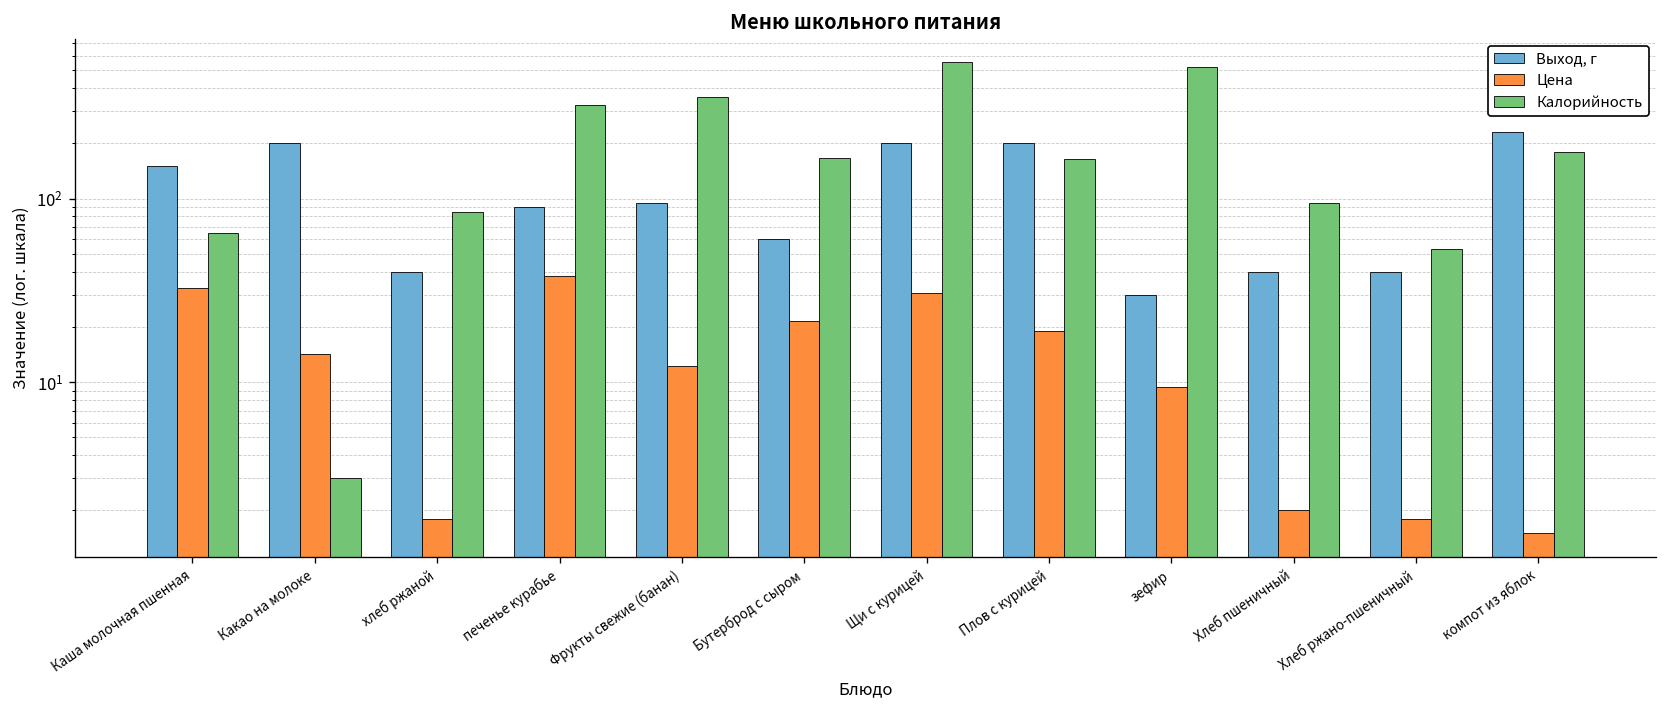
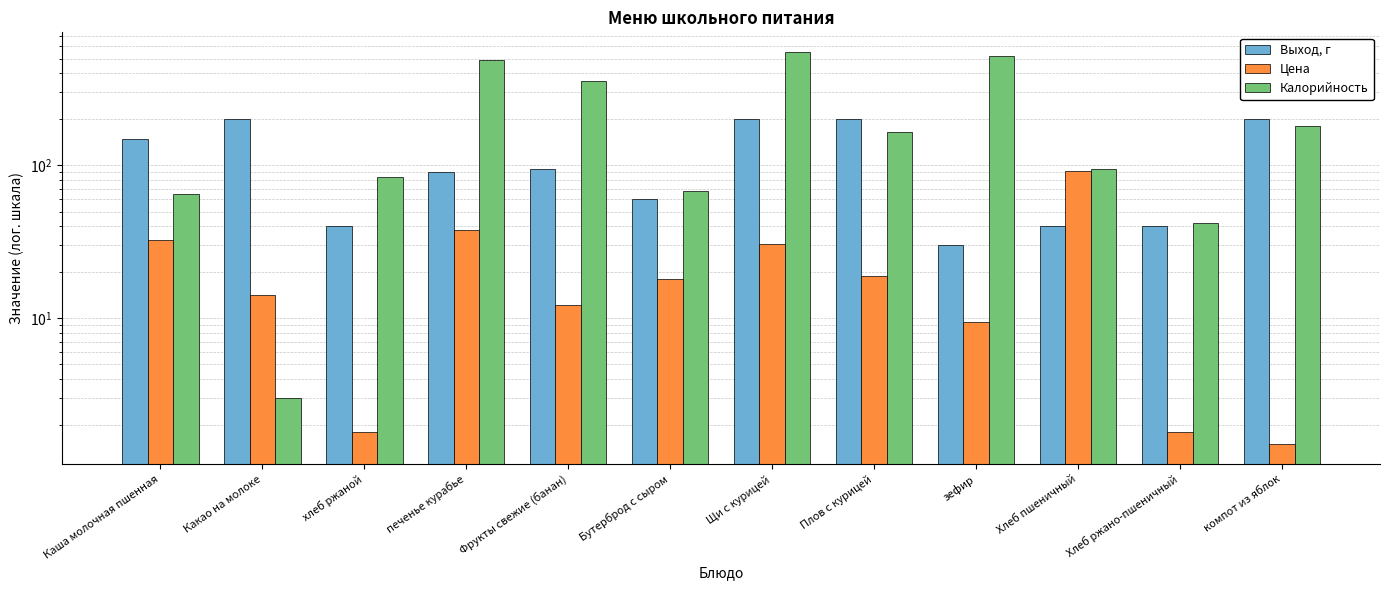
Калорийность, печенье курабье: 320 -> 490
Цена, Бутерброд с сыром: 21 -> 18
Калорийность, Бутерброд с сыром: 170 -> 70
Цена, Хлеб пшеничный: 2.0 -> 90
Калорийность, Хлеб ржано-пшеничный: 53 -> 42
Выход, г, компот из яблок: 230 -> 200
